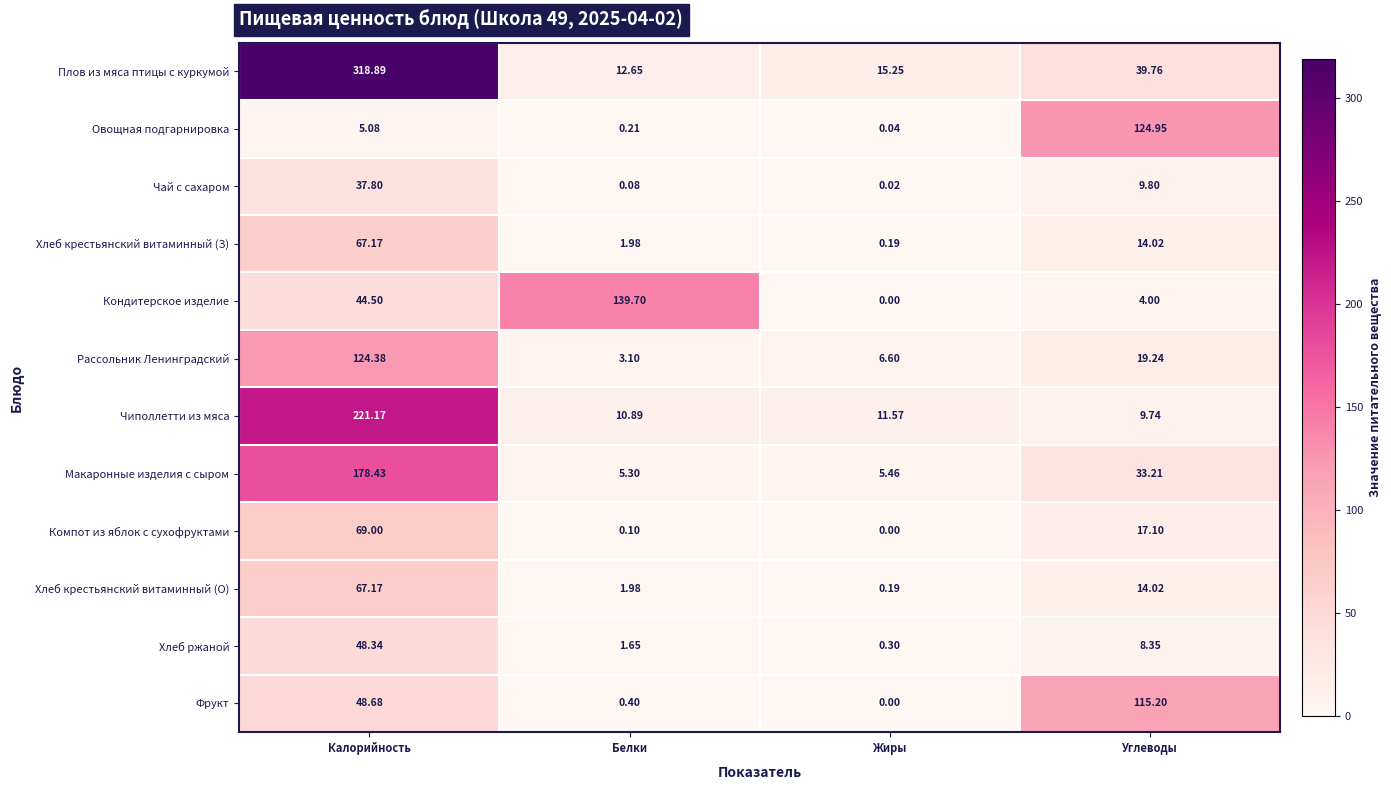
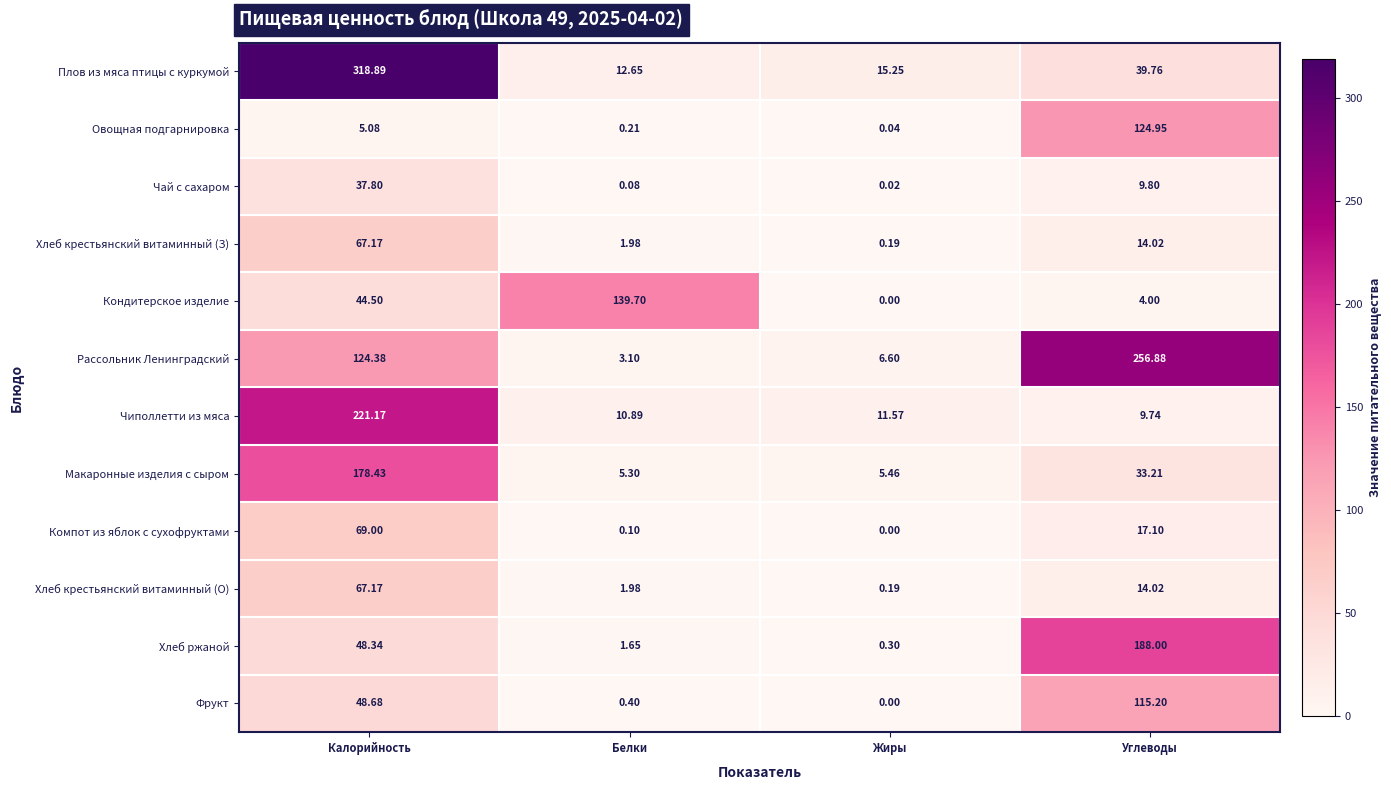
Рассольник Ленинградский, Углеводы: 19.24 -> 256.88
Хлеб ржаной, Углеводы: 8.35 -> 188.00
